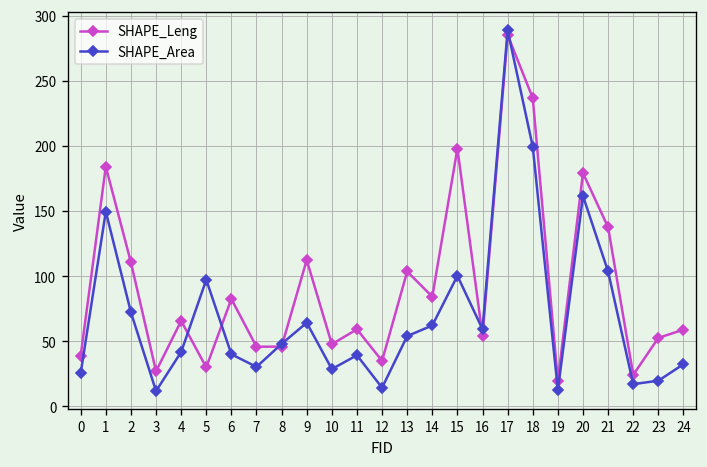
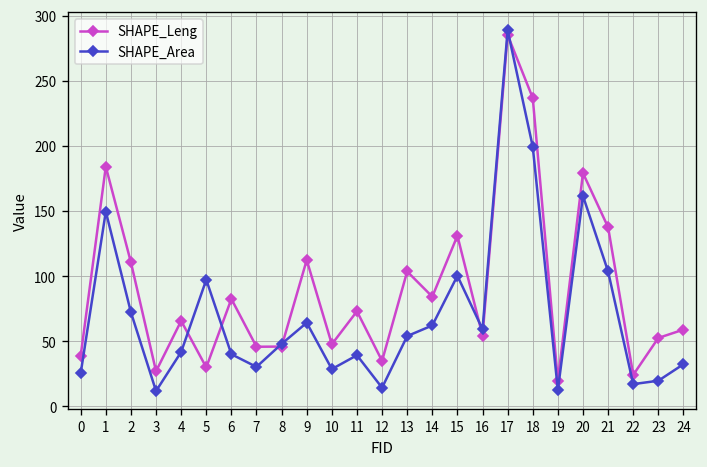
SHAPE_Leng, 11: 59 -> 73
SHAPE_Leng, 15: 198 -> 131
